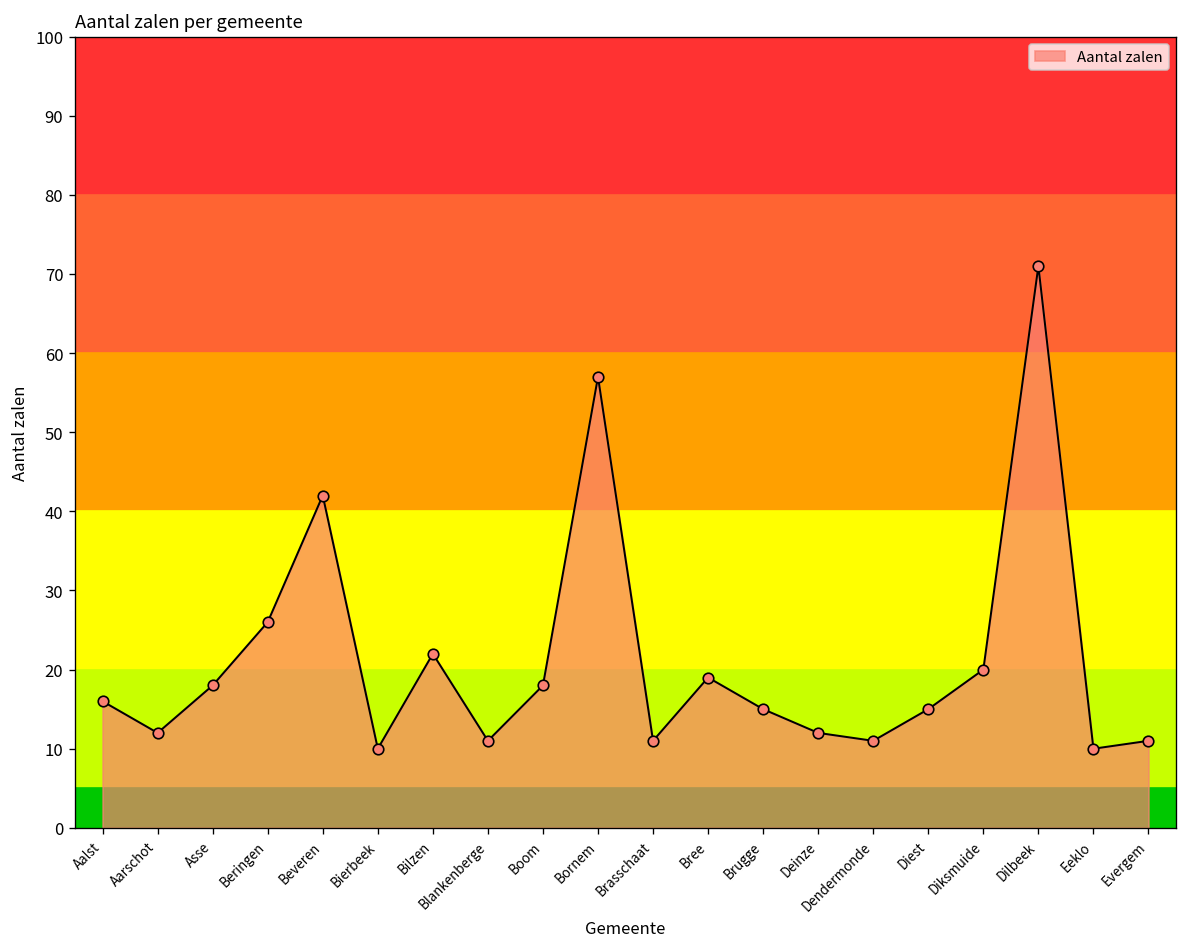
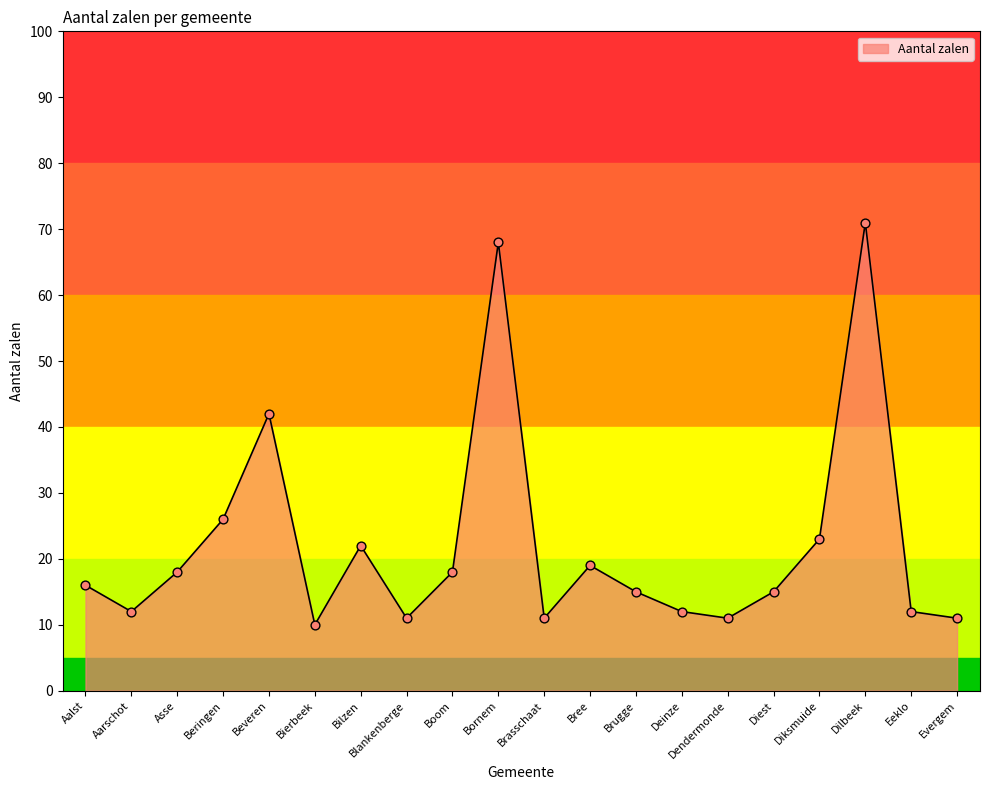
Bornem: 57 -> 68
Diksmuide: 20 -> 23
Eeklo: 10 -> 12
